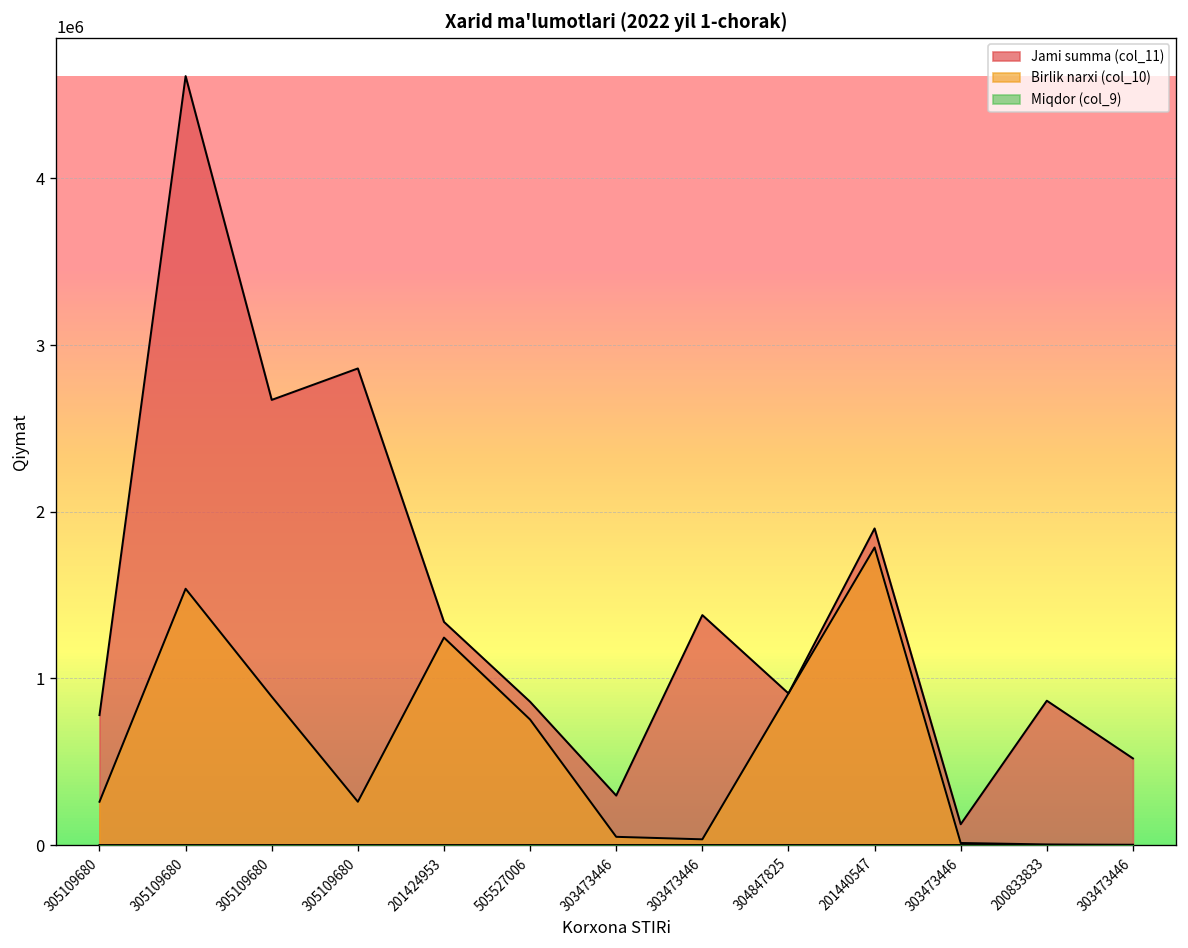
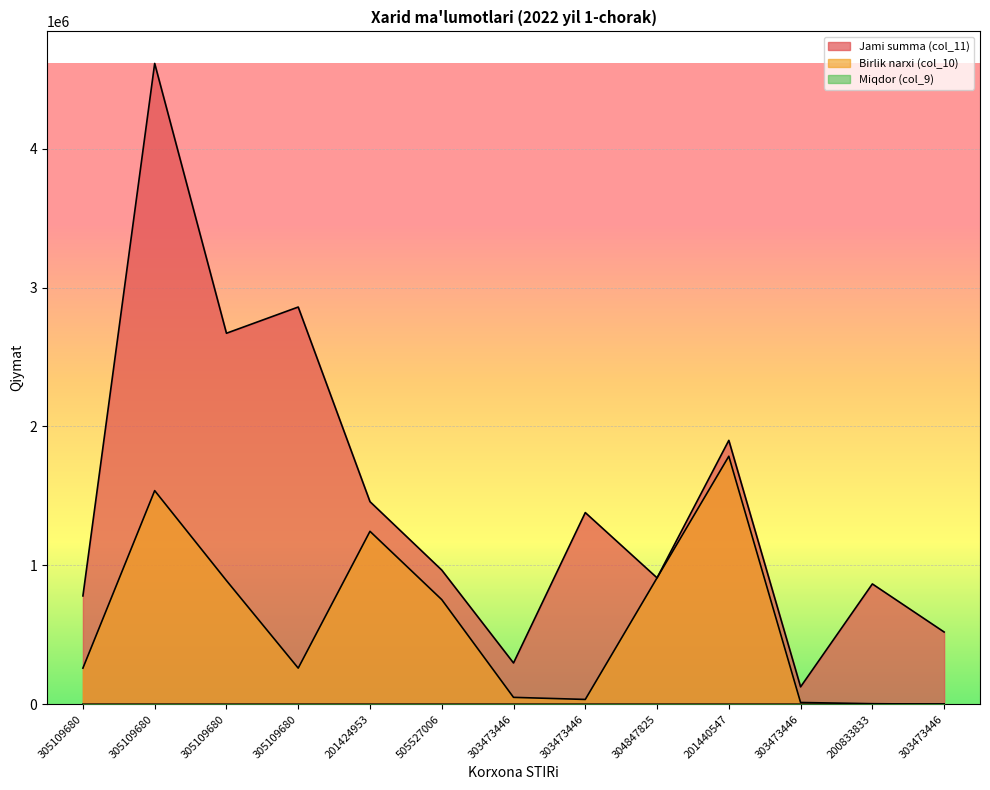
Jami summa (col_11), 201424953: 1340000 -> 1460000
Jami summa (col_11), 505527006: 860000 -> 970000
